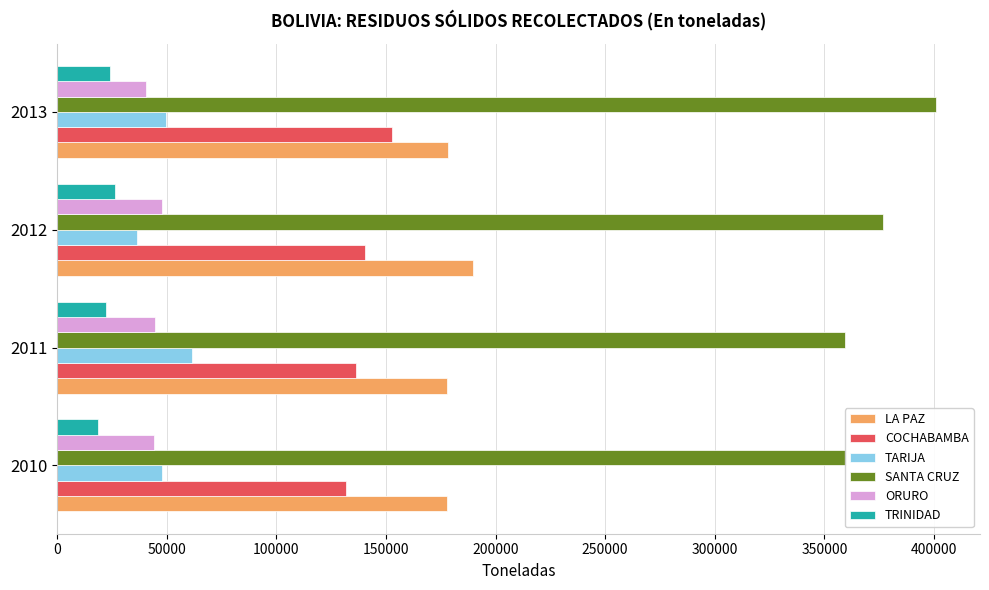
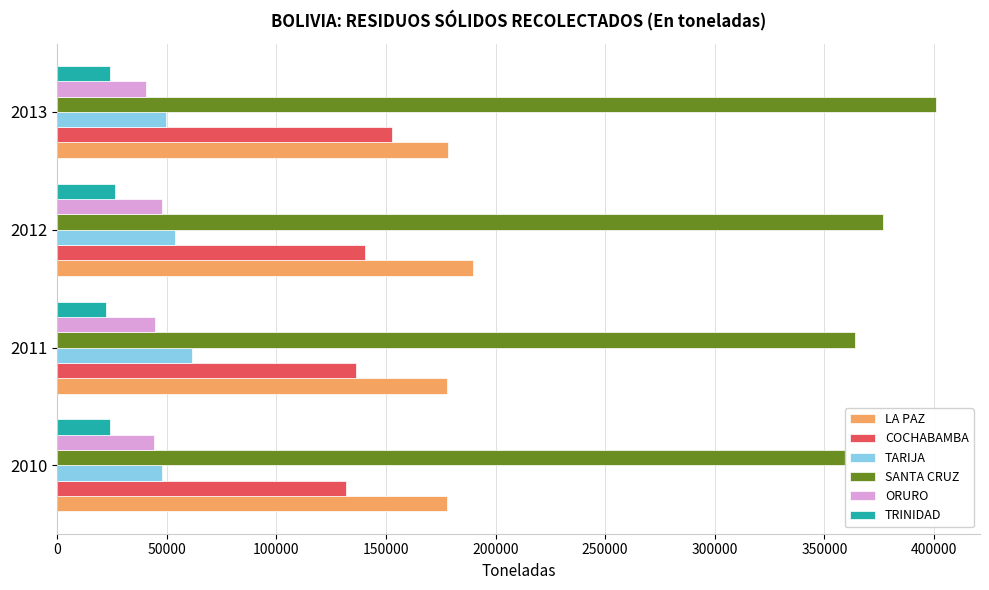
TARIJA, 2012: 36000 -> 54000
SANTA CRUZ, 2011: 360000 -> 364000
TRINIDAD, 2010: 19000 -> 24000
